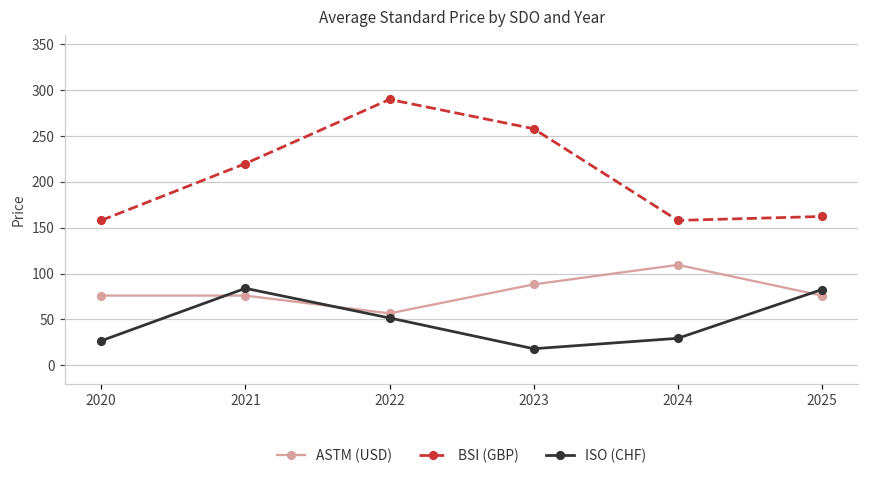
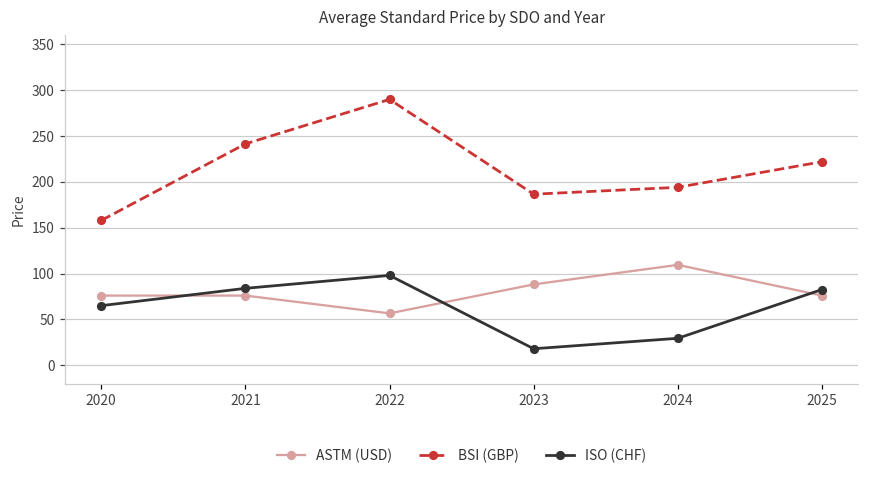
ISO (CHF), 2020: 30 -> 70
BSI (GBP), 2021: 220 -> 240
ISO (CHF), 2022: 50 -> 100
BSI (GBP), 2023: 260 -> 190
BSI (GBP), 2024: 160 -> 190
BSI (GBP), 2025: 160 -> 220
